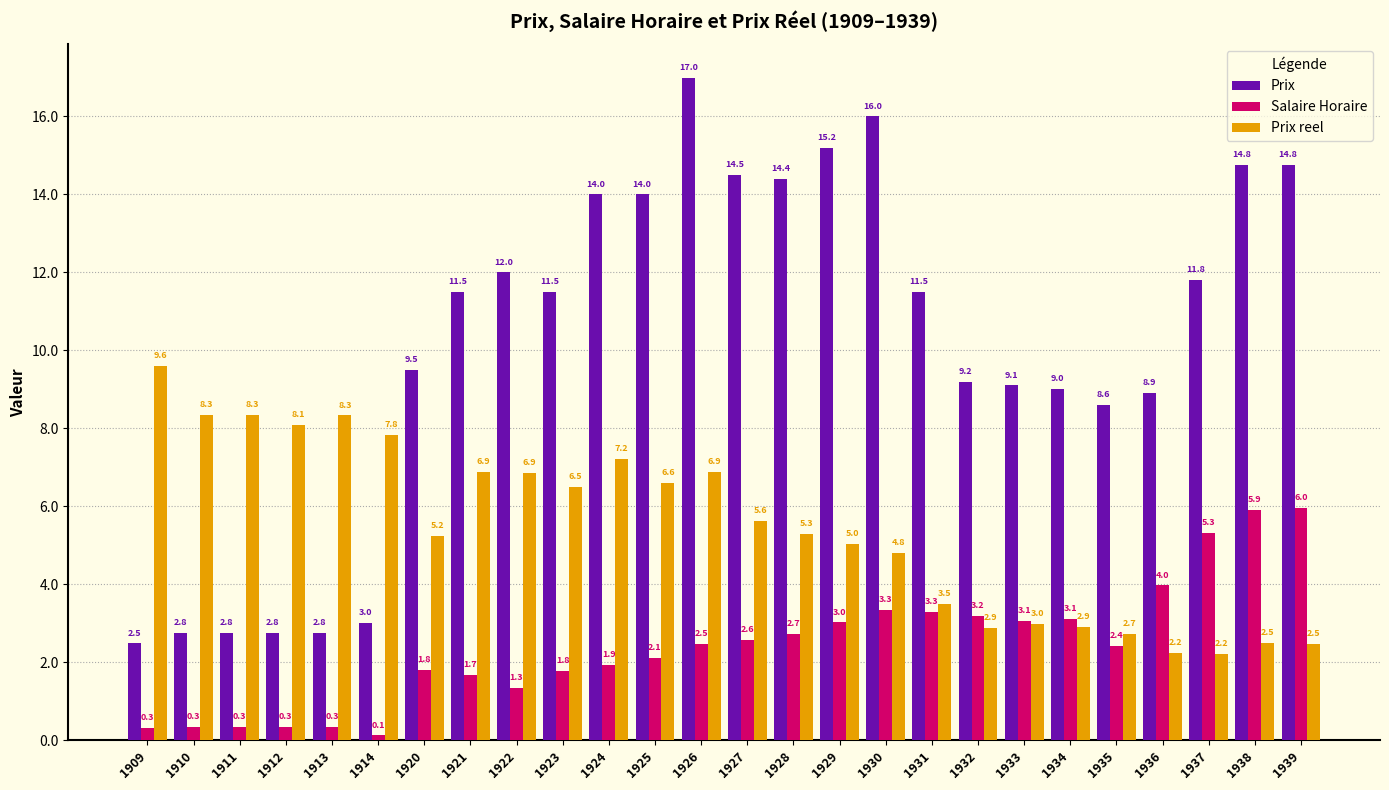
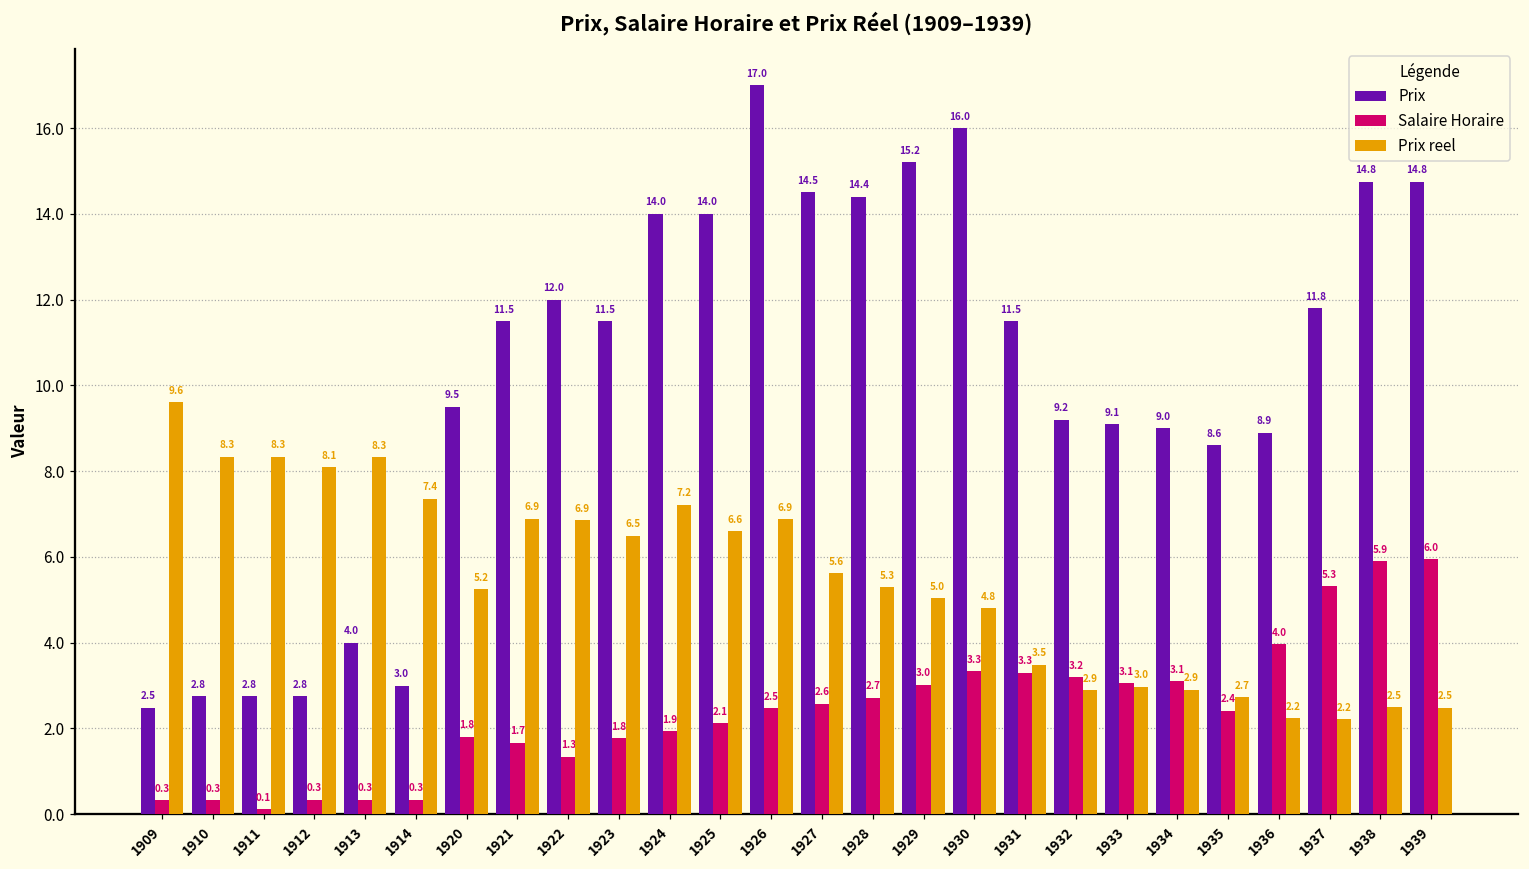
Salaire Horaire, 1911: 0.3 -> 0.1
Prix, 1913: 2.8 -> 4.0
Salaire Horaire, 1914: 0.1 -> 0.3
Prix reel, 1914: 7.8 -> 7.4
